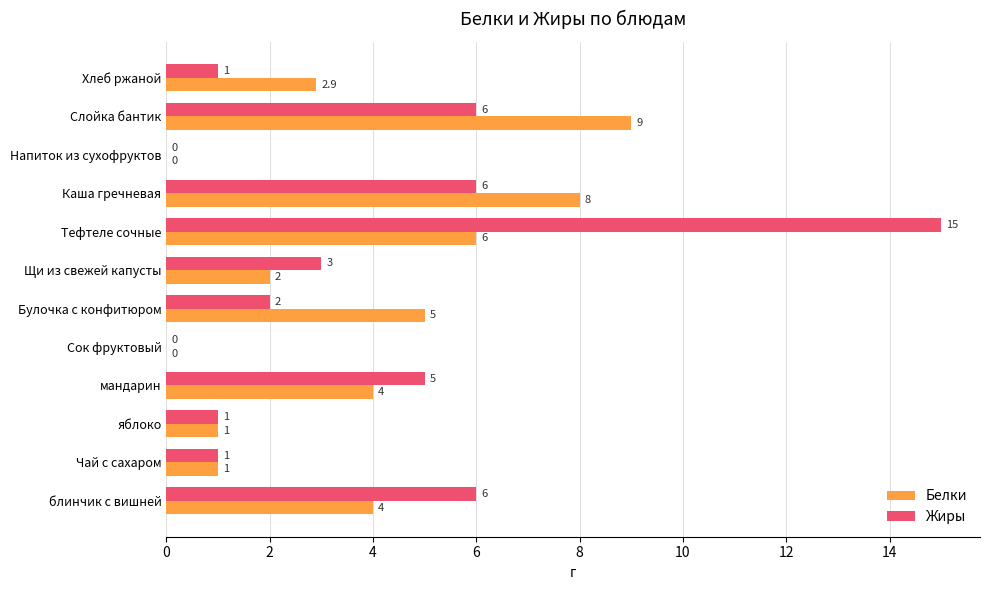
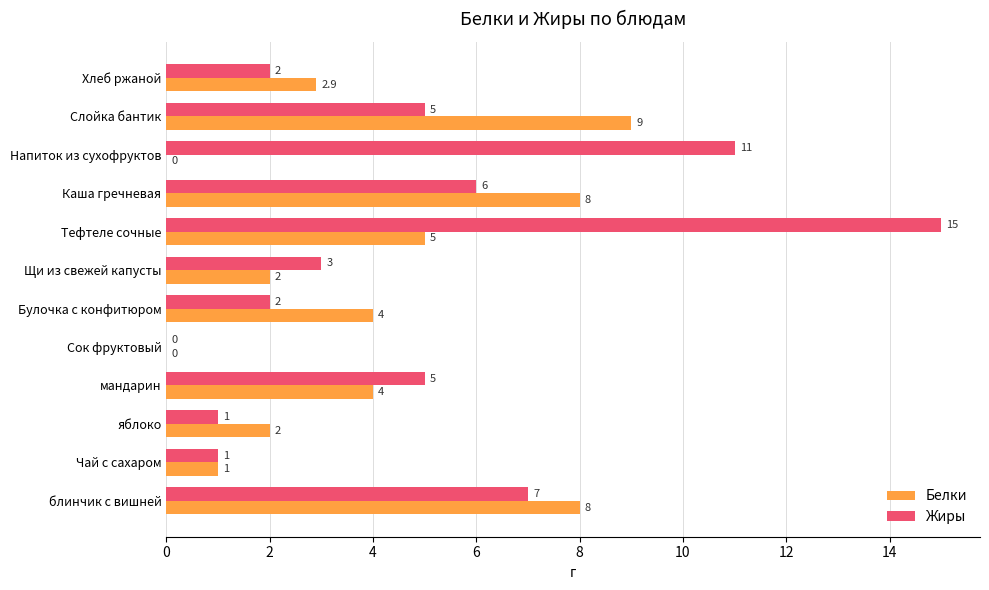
Жиры, Хлеб ржаной: 1 -> 2
Жиры, Слойка бантик: 6 -> 5
Жиры, Напиток из сухофруктов: 0 -> 11
Белки, Тефтеле сочные: 6 -> 5
Белки, Булочка с конфитюром: 5 -> 4
Белки, яблоко: 1 -> 2
Жиры, блинчик с вишней: 6 -> 7
Белки, блинчик с вишней: 4 -> 8
